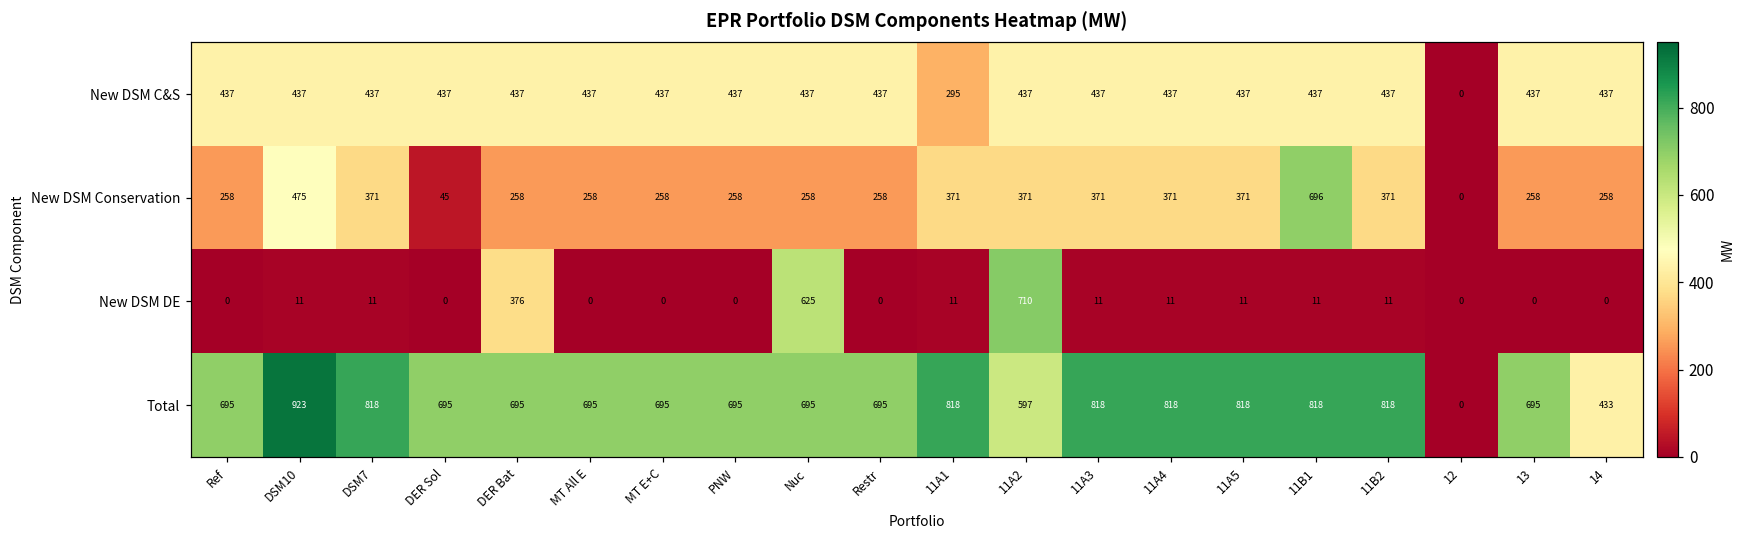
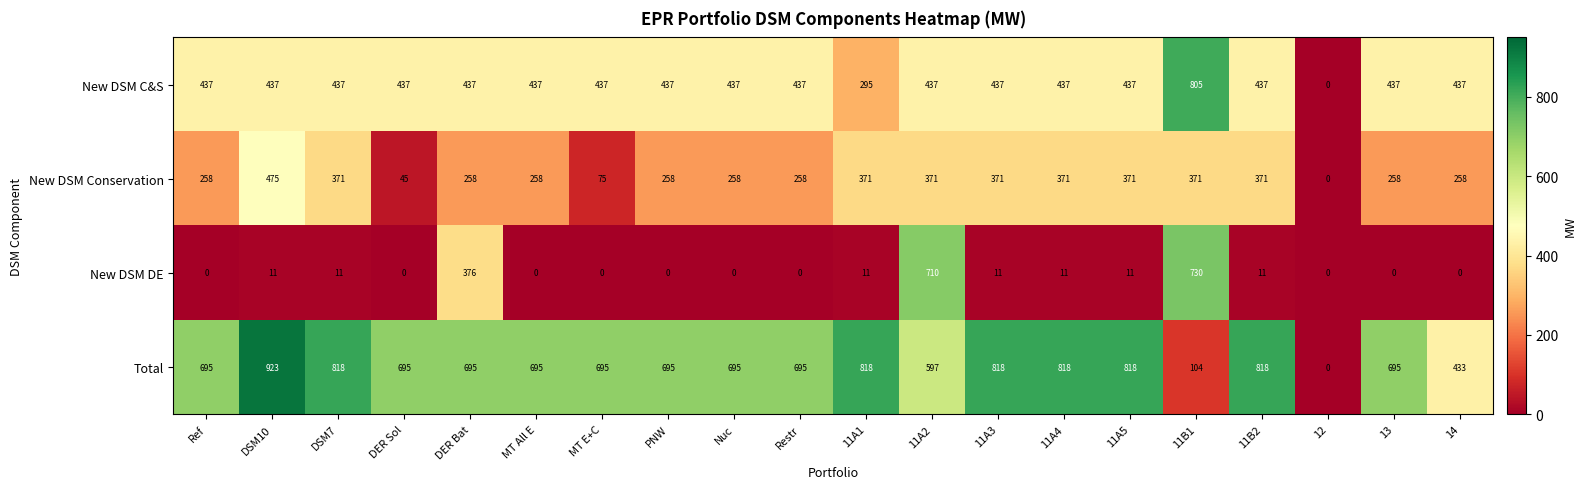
New DSM C&S, 11B1: 437 -> 805
New DSM Conservation, MT E+C: 258 -> 75
New DSM Conservation, 11B1: 696 -> 371
New DSM DE, Nuc: 625 -> 0
New DSM DE, 11B1: 11 -> 730
Total, 11B1: 818 -> 104
